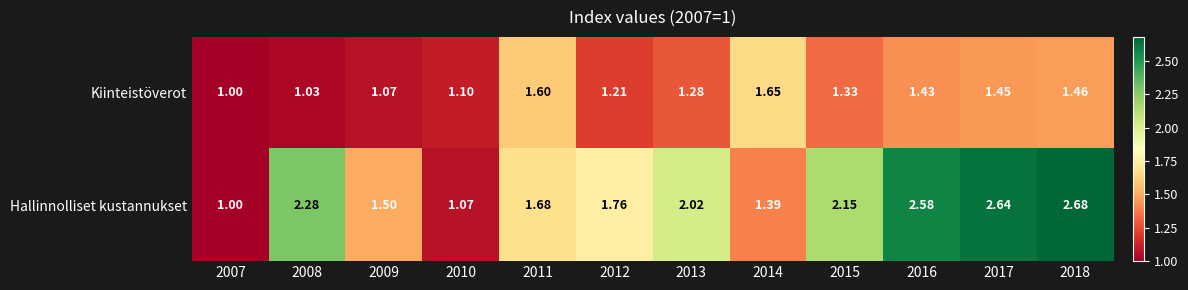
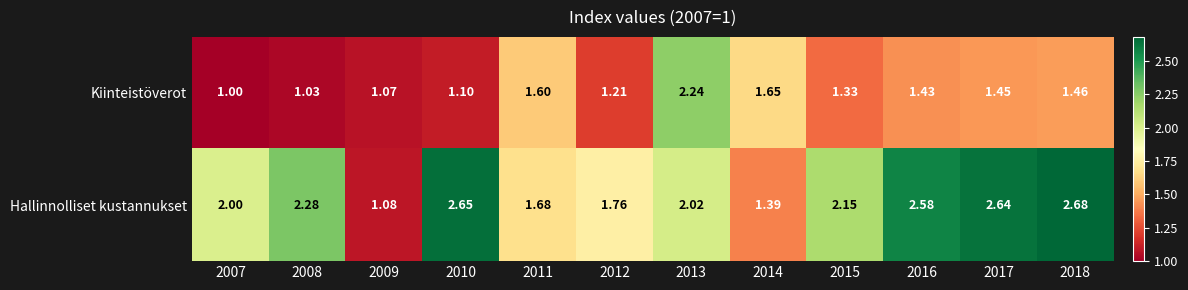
Kiinteistöverot, 2013: 1.28 -> 2.24
Hallinnolliset kustannukset, 2007: 1.00 -> 2.00
Hallinnolliset kustannukset, 2009: 1.50 -> 1.08
Hallinnolliset kustannukset, 2010: 1.07 -> 2.65
